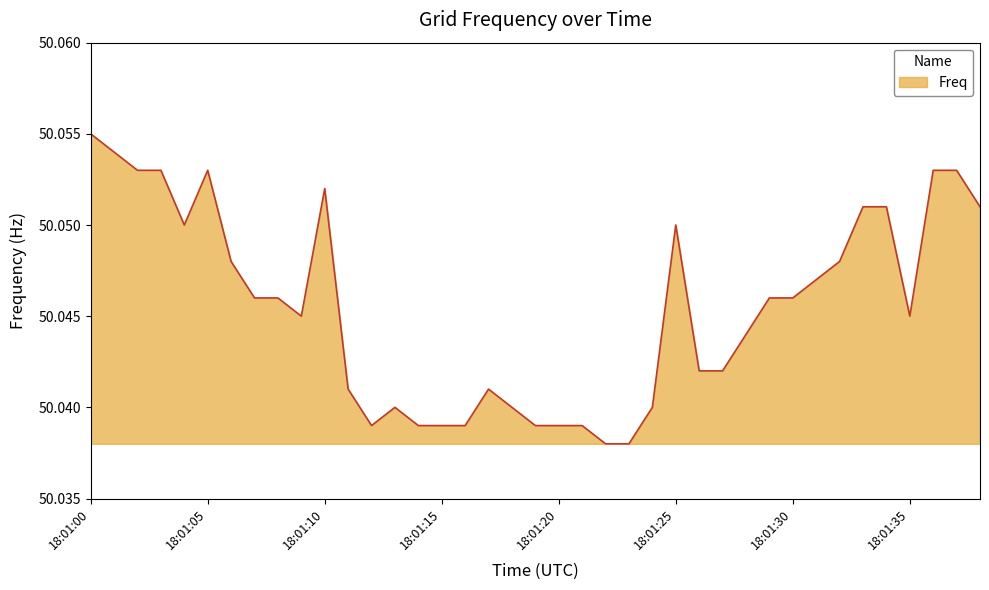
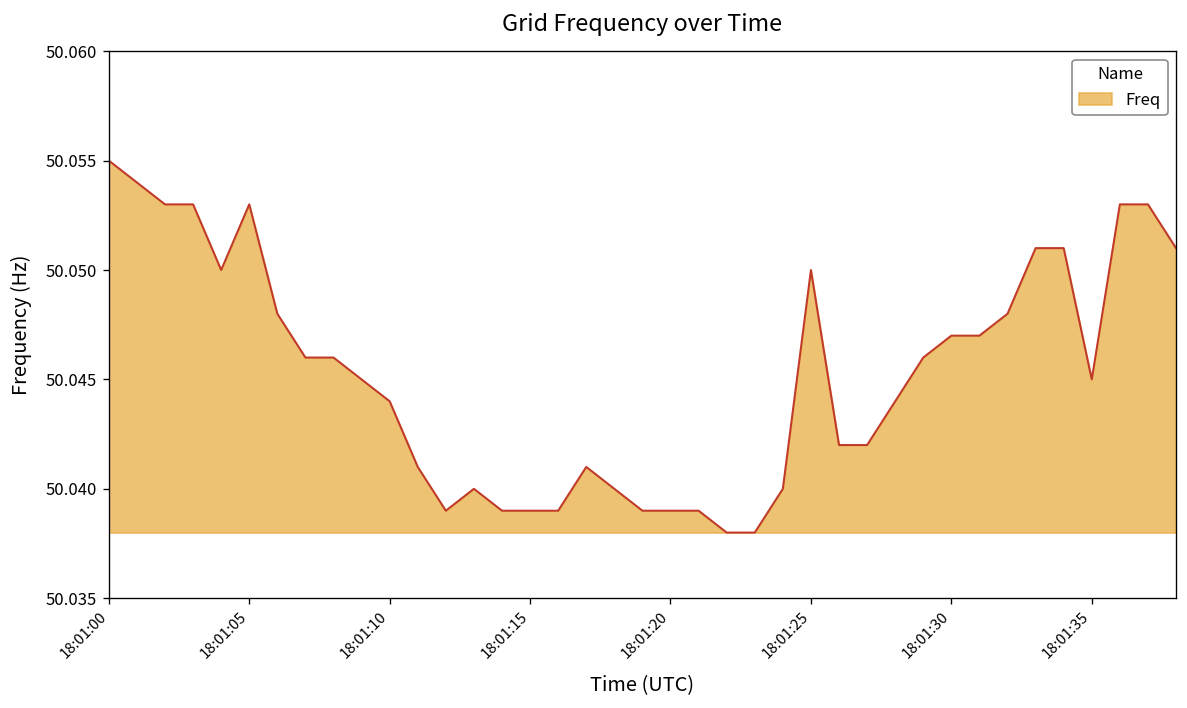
18:01:10: 50.052 -> 50.044
18:01:30: 50.046 -> 50.047
